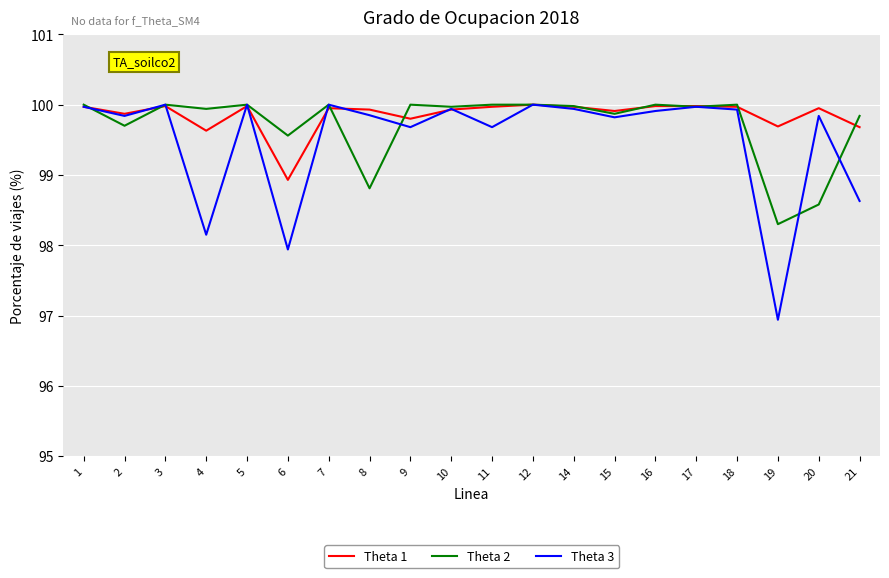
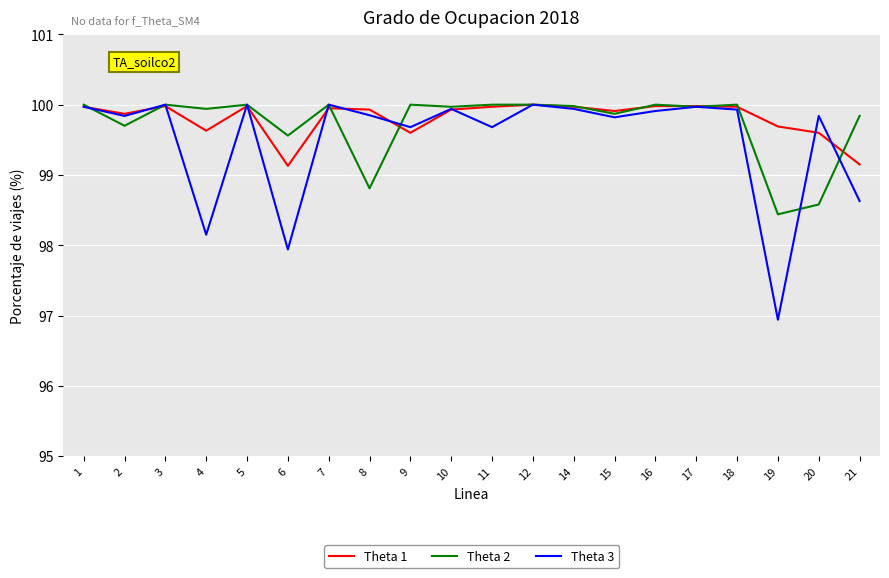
Theta 1, 6: 98.9 -> 99.1
Theta 1, 9: 99.8 -> 99.6
Theta 2, 19: 98.3 -> 98.4
Theta 1, 20: 100.0 -> 99.6
Theta 1, 21: 99.7 -> 99.2
